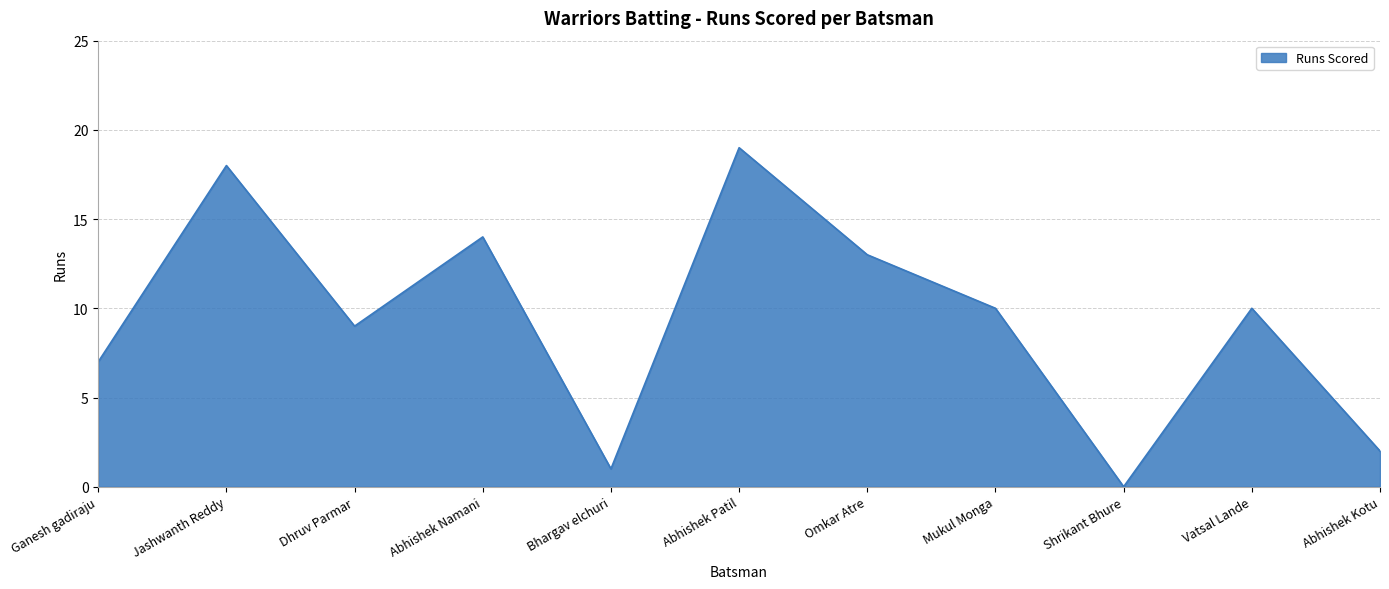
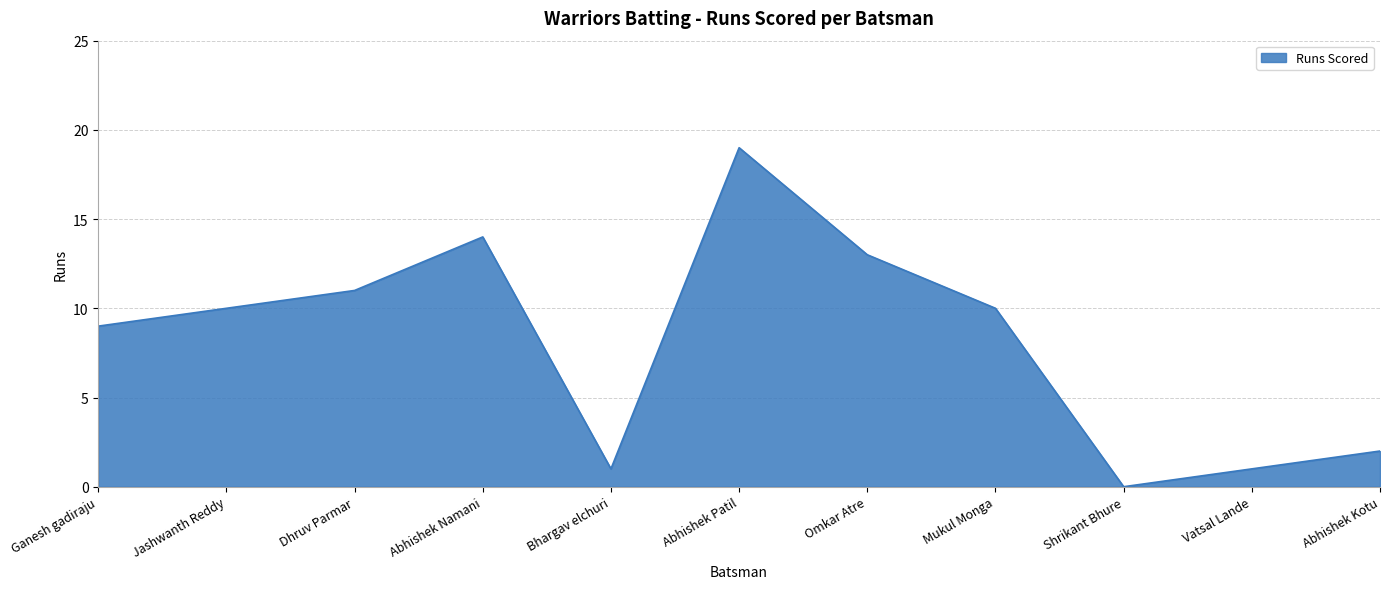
Ganesh gadiraju: 7 -> 9
Jashwanth Reddy: 18 -> 10
Dhruv Parmar: 9 -> 11
Vatsal Lande: 10 -> 1
